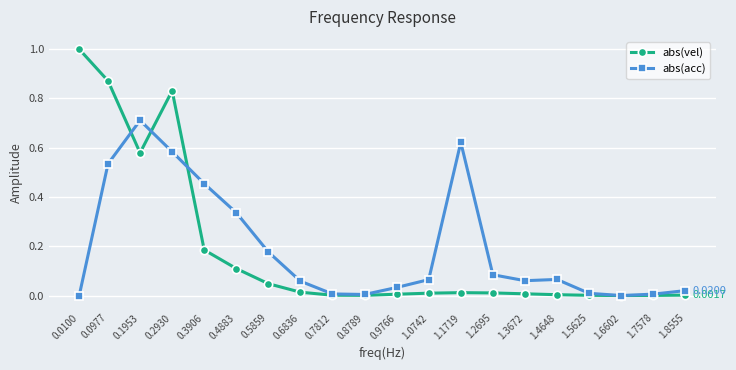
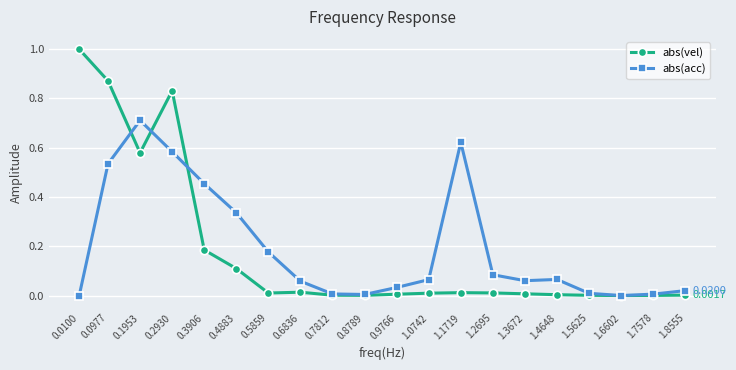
abs(vel), 0.5859: 0.05 -> 0.01
